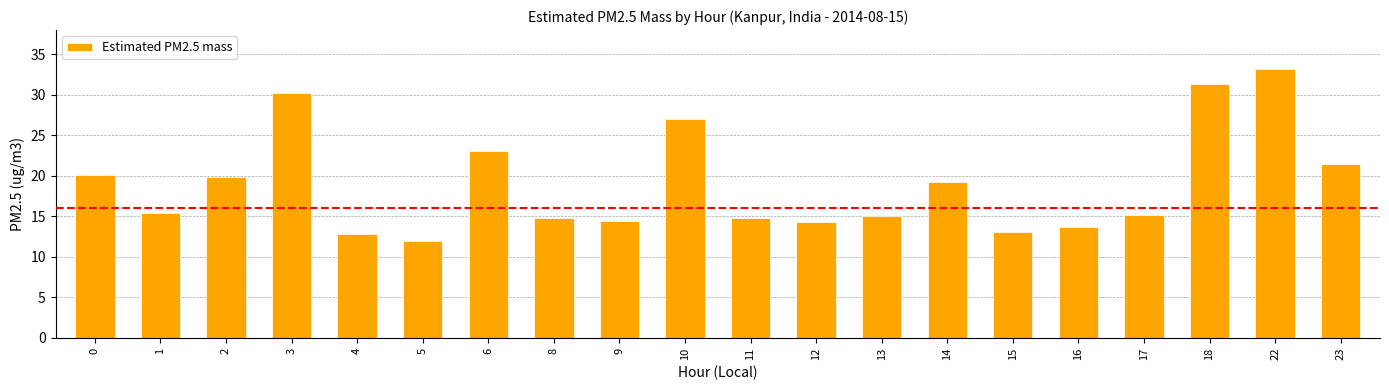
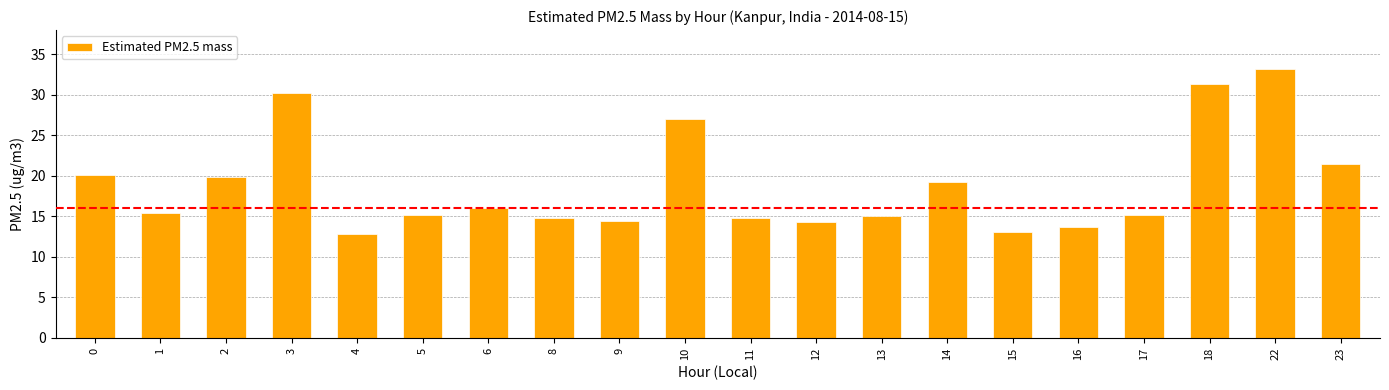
5: 12 -> 15
6: 23 -> 16
